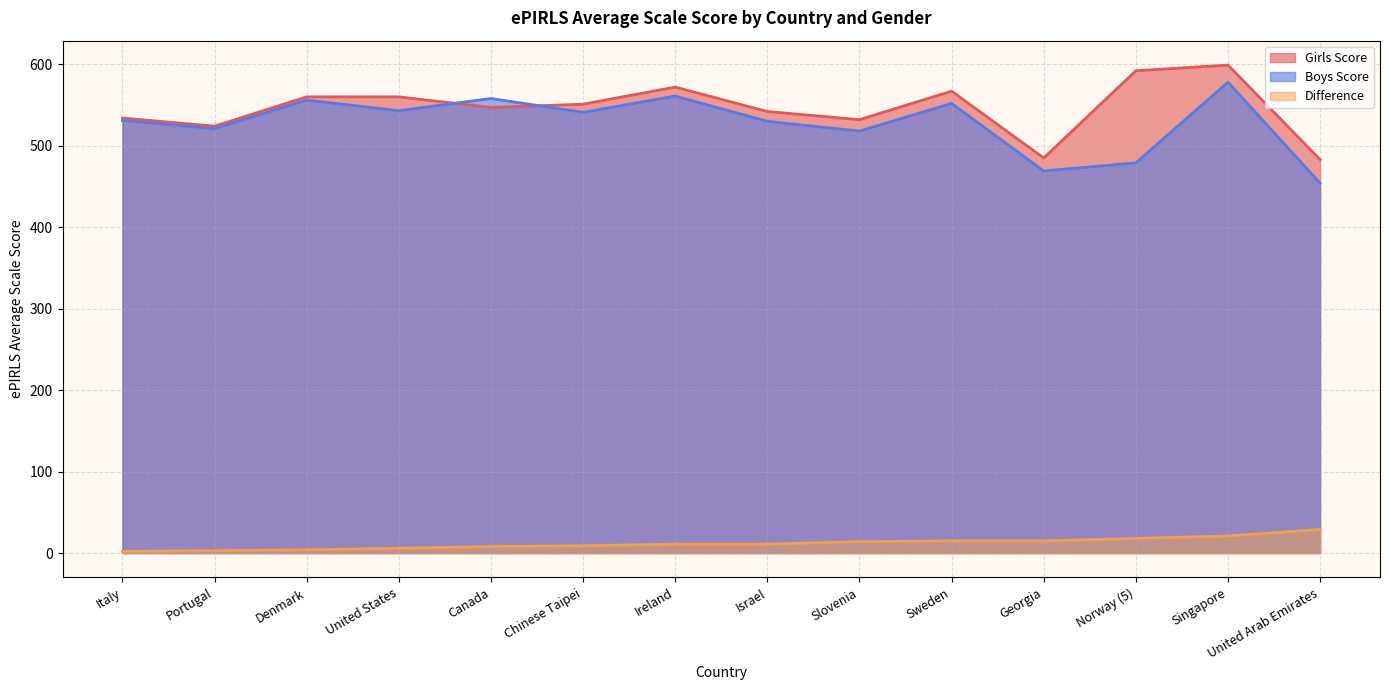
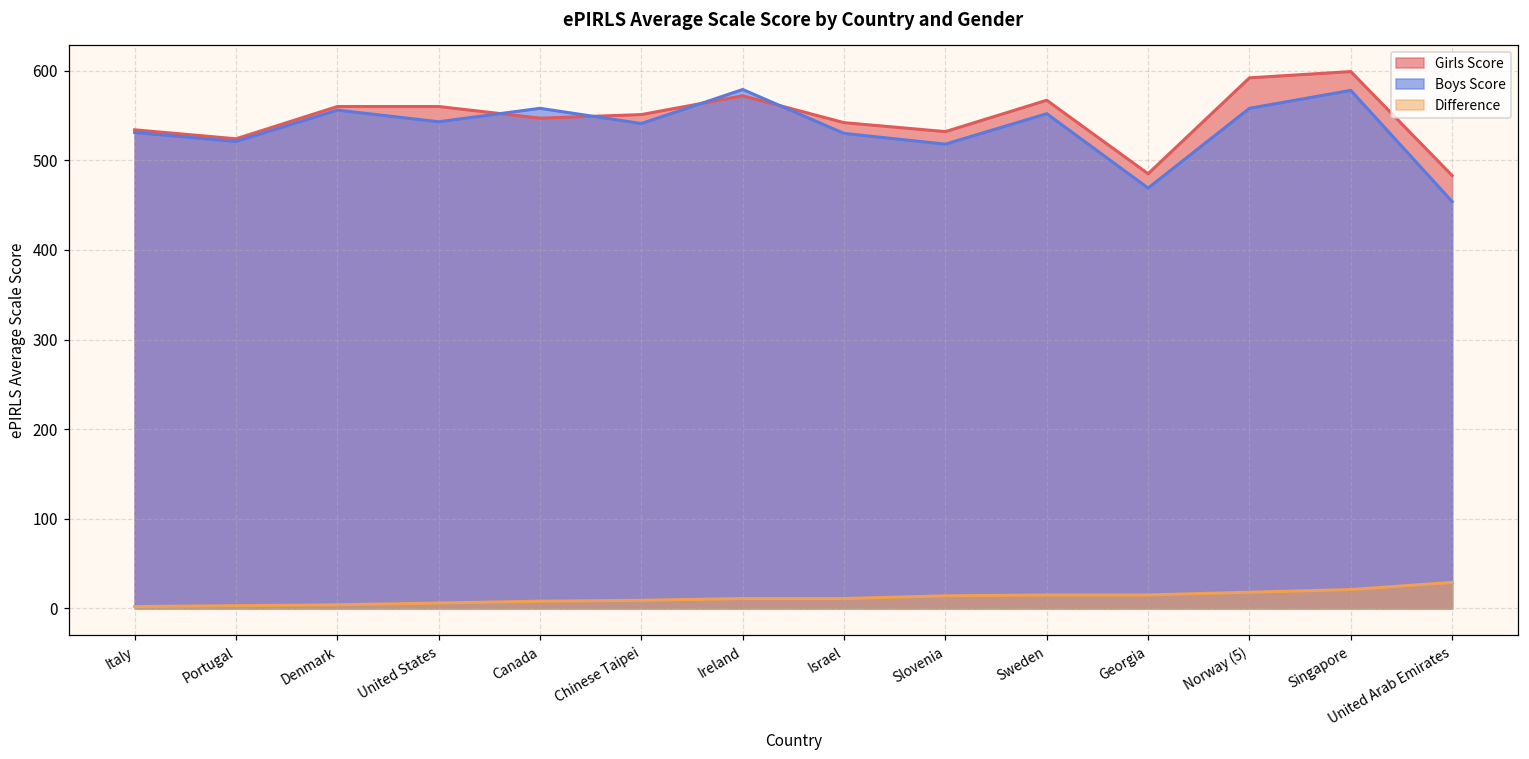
Boys Score, Ireland: 560 -> 580
Boys Score, Norway (5): 480 -> 560
